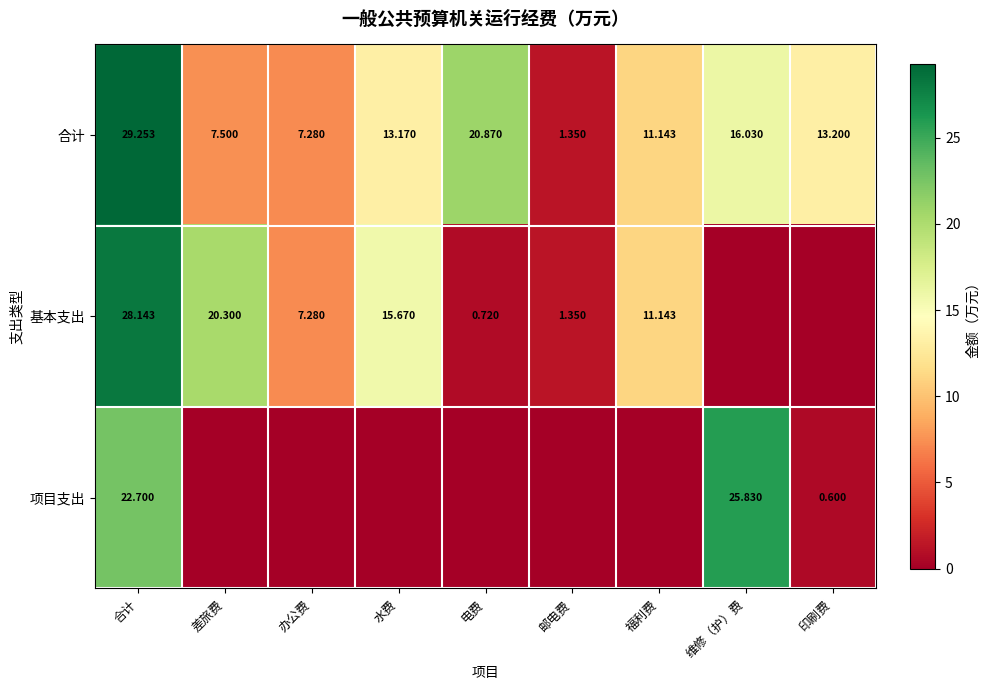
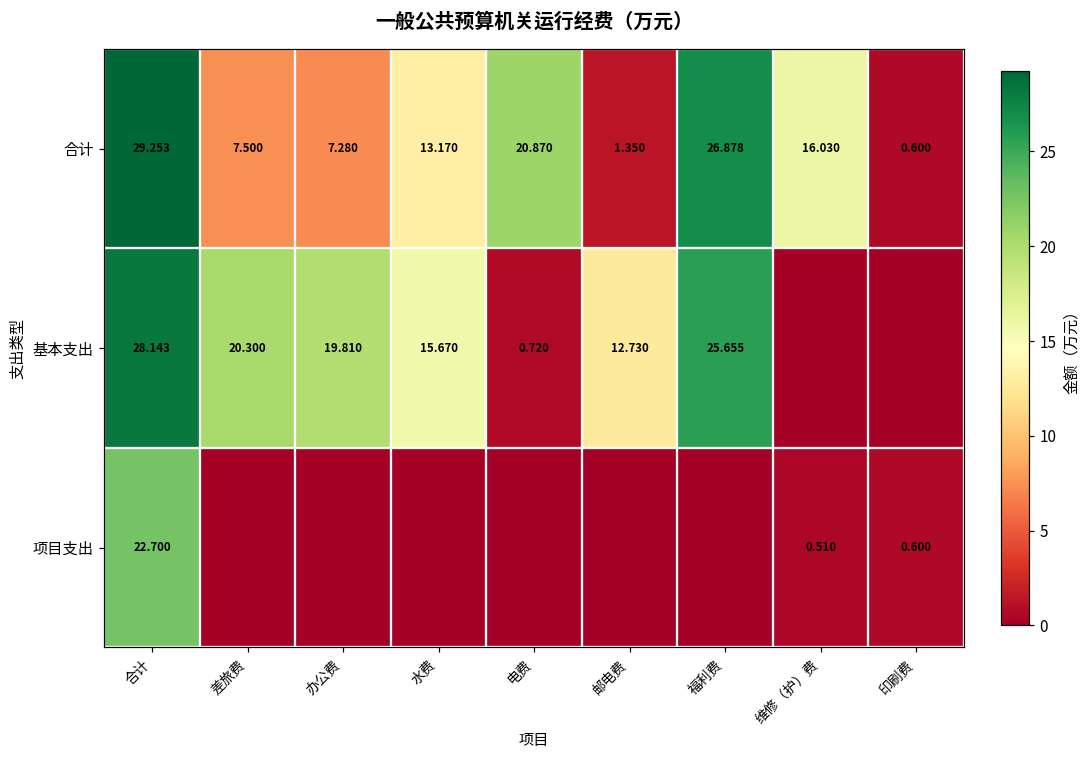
合计, 福利费: 11.143 -> 26.878
合计, 印刷费: 13.200 -> 0.600
基本支出, 办公费: 7.280 -> 19.810
基本支出, 邮电费: 1.350 -> 12.730
基本支出, 福利费: 11.143 -> 25.655
项目支出, 维修（护）费: 25.830 -> 0.510
